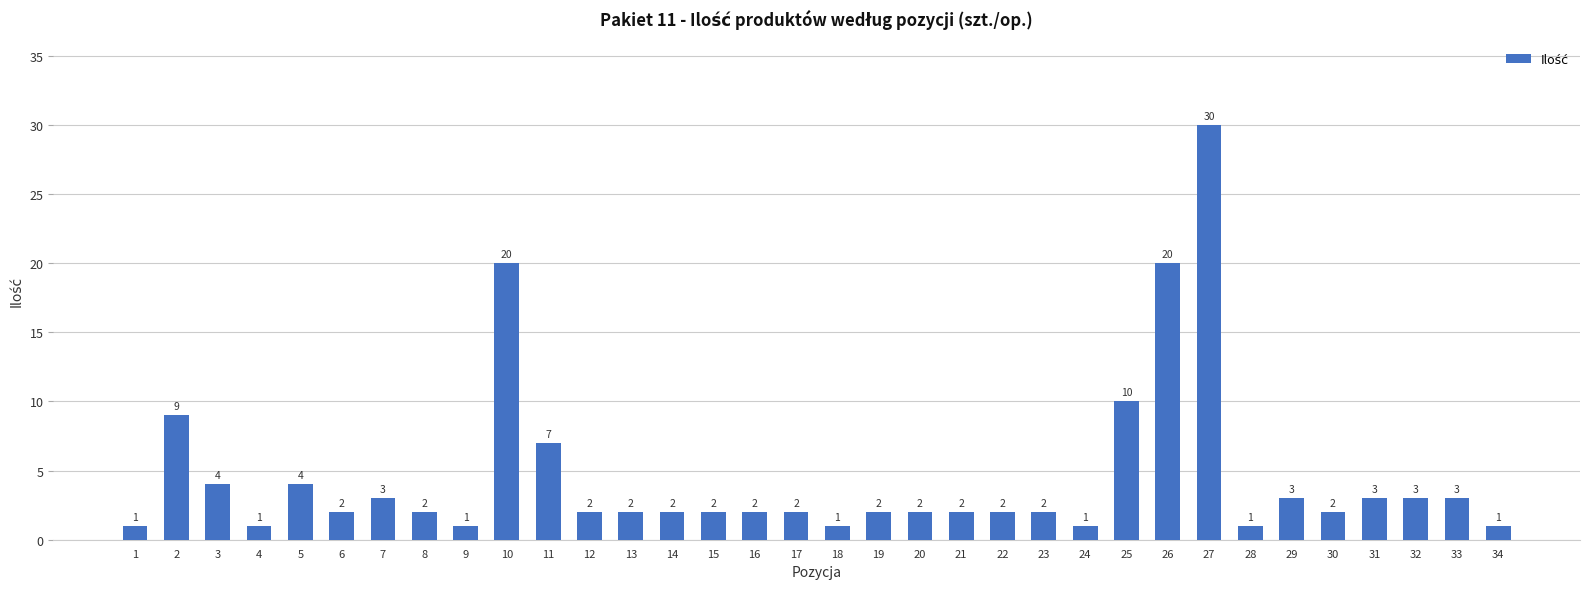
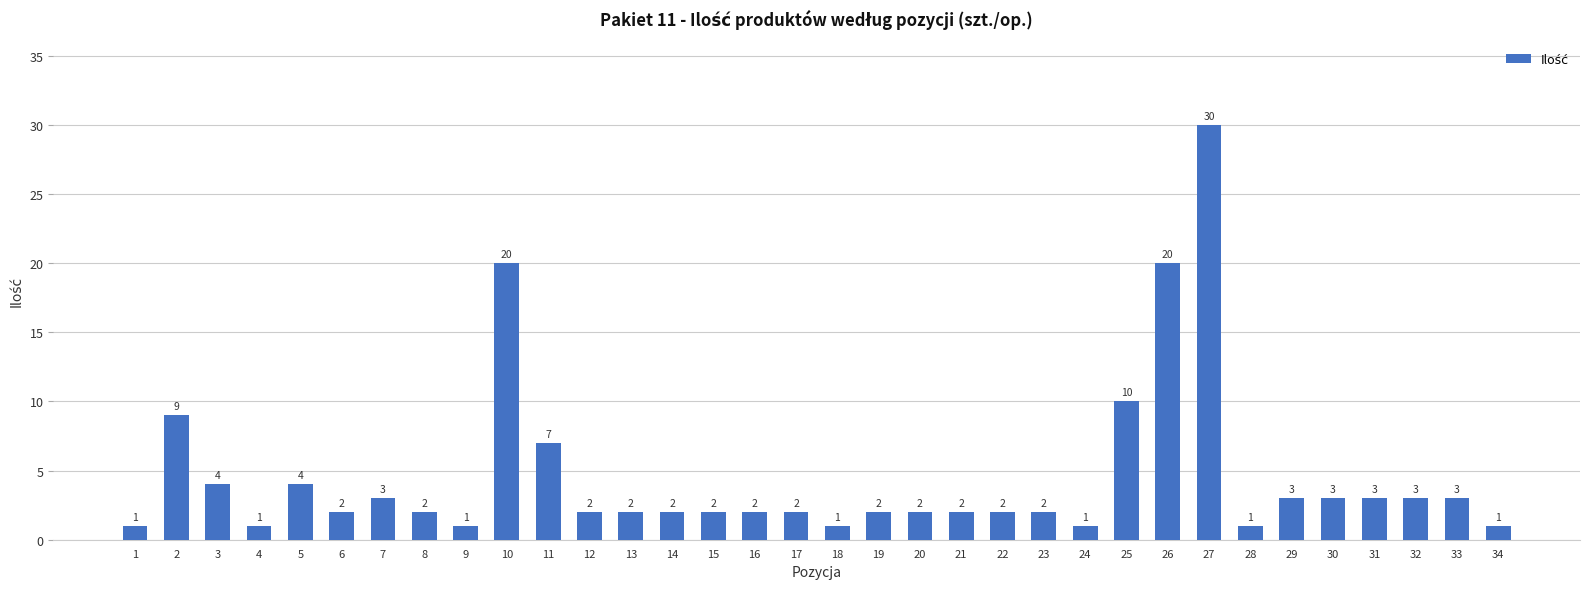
30: 2 -> 3
